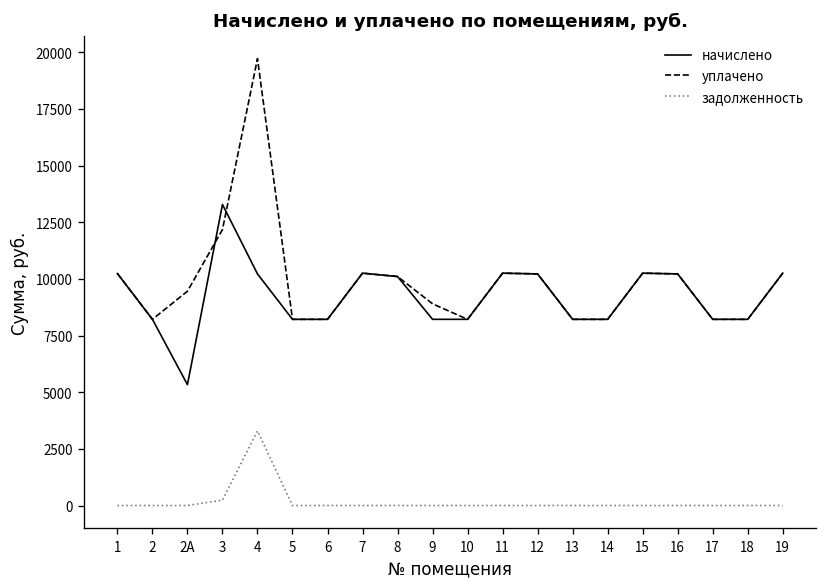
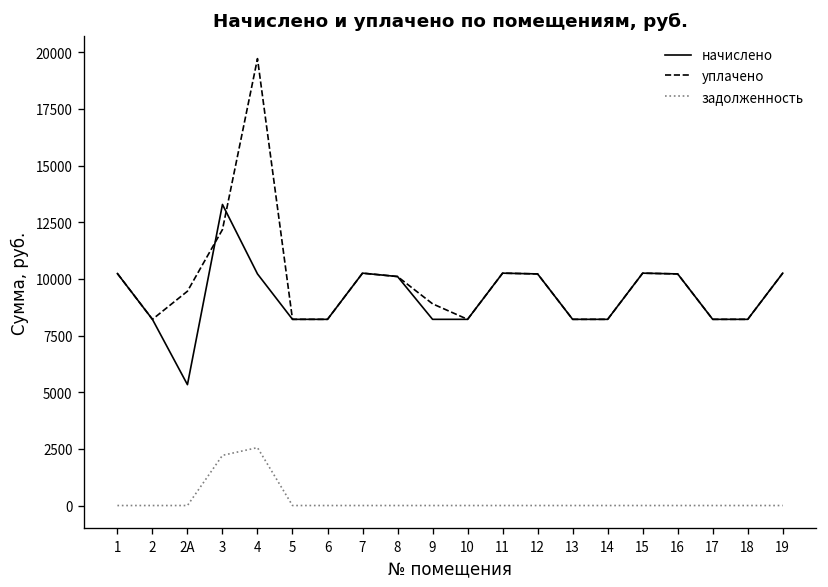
задолженность, 3: 200 -> 2200
задолженность, 4: 3300 -> 2600
